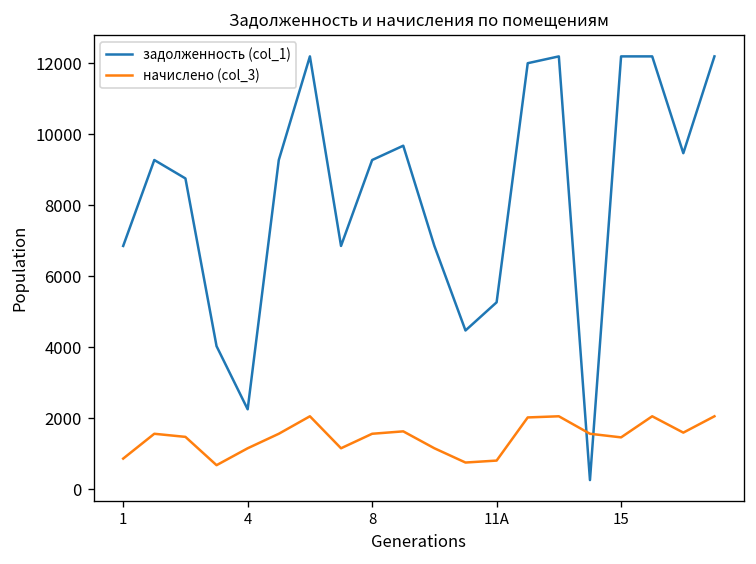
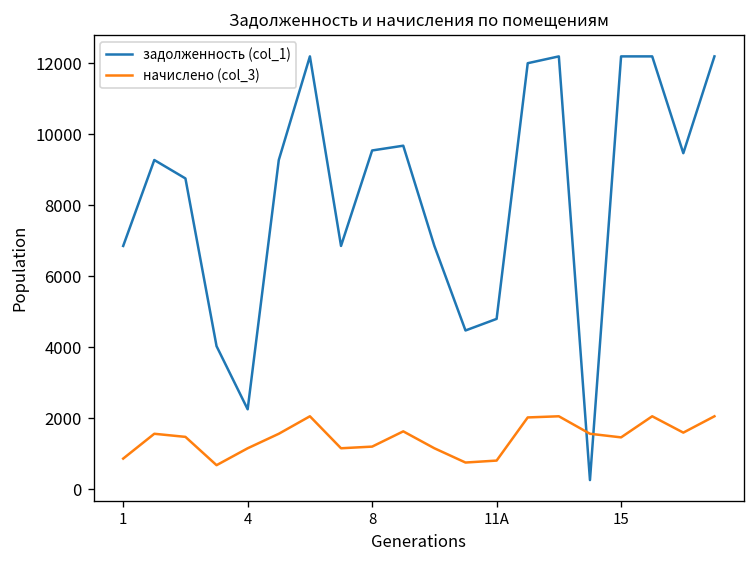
задолженность (col_1), 8: 9300 -> 9500
начислено (col_3), 8: 1600 -> 1200
задолженность (col_1), 11А: 5300 -> 4800
